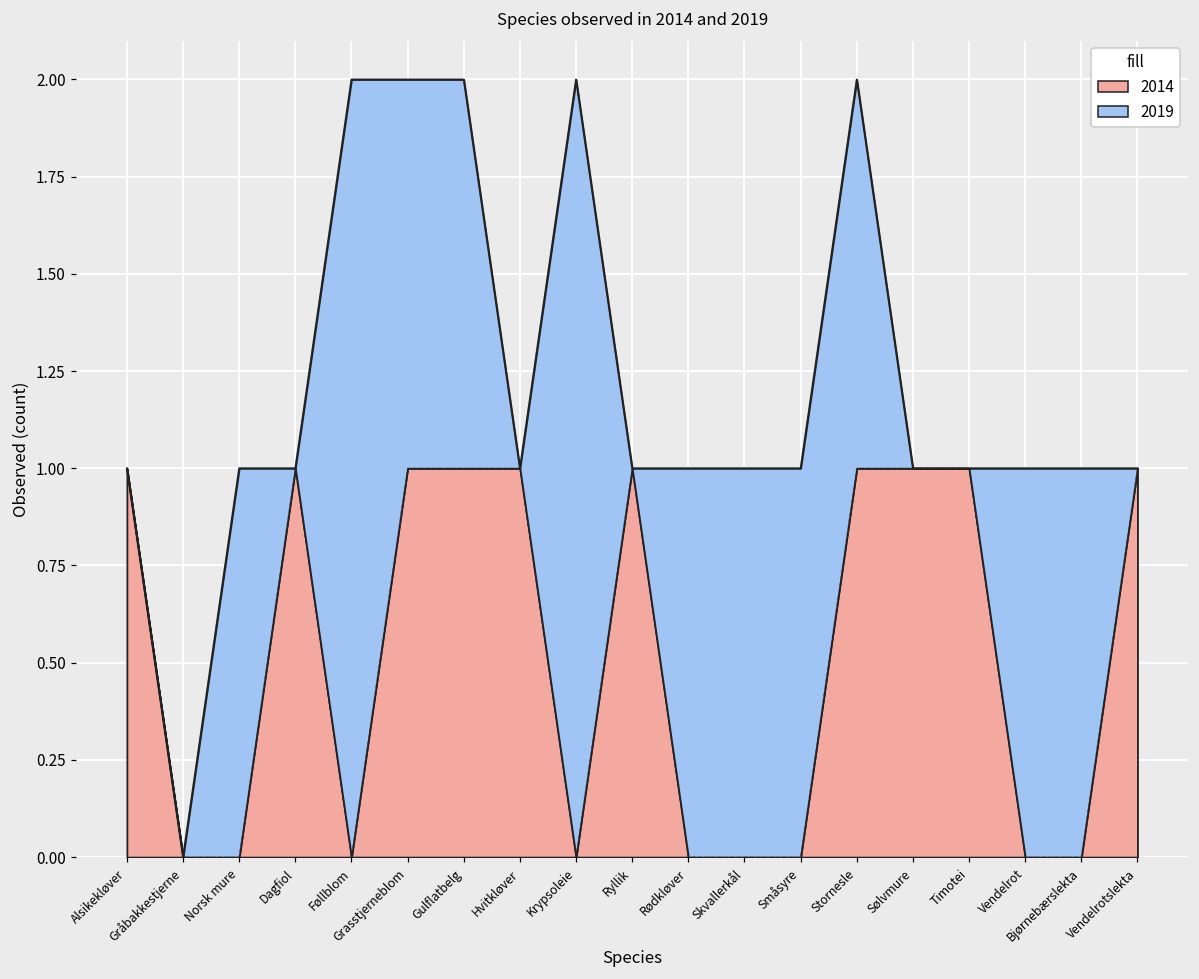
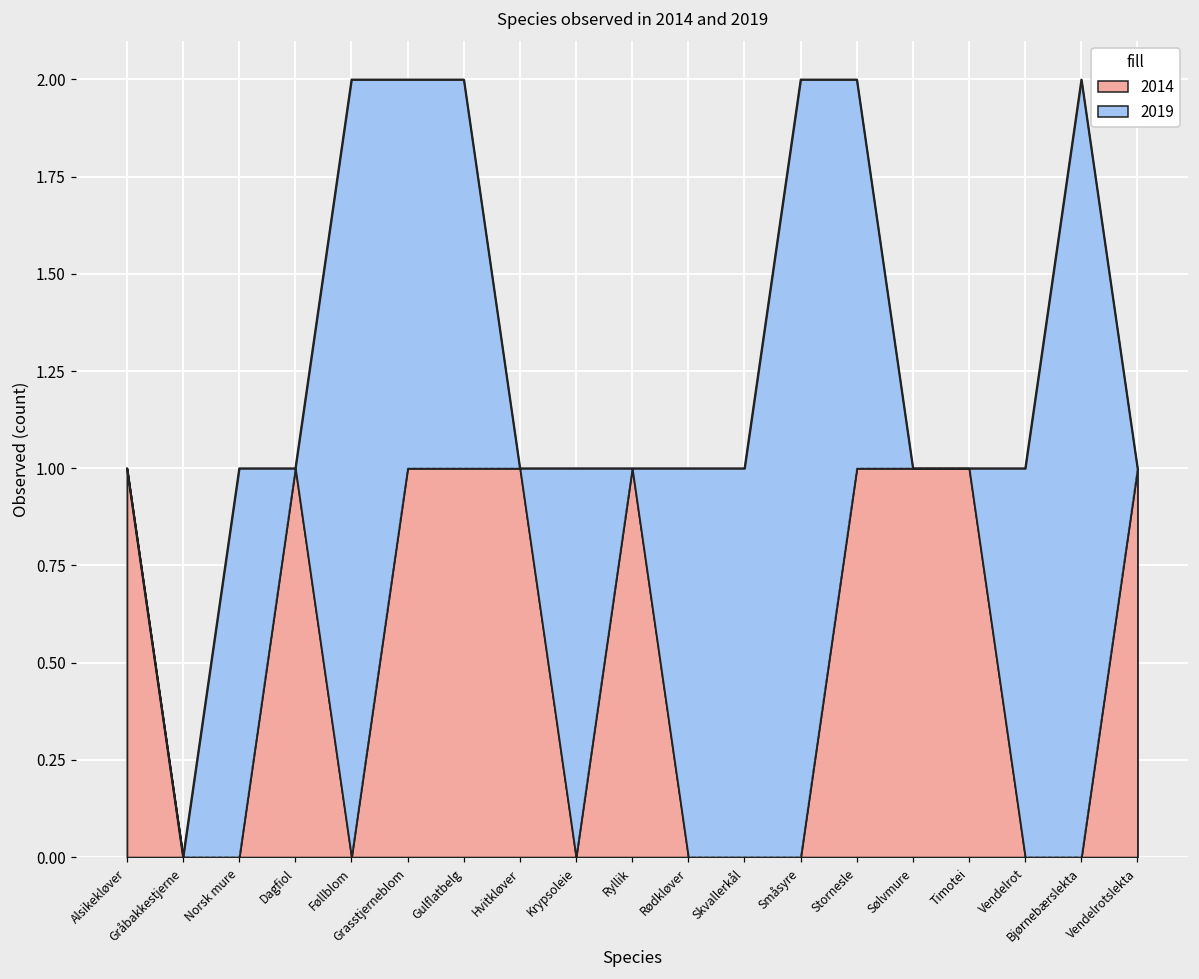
2019, Krypsoleie: 2 -> 1
2019, Småsyre: 1 -> 2
2019, Bjørnebærslekta: 1 -> 2
